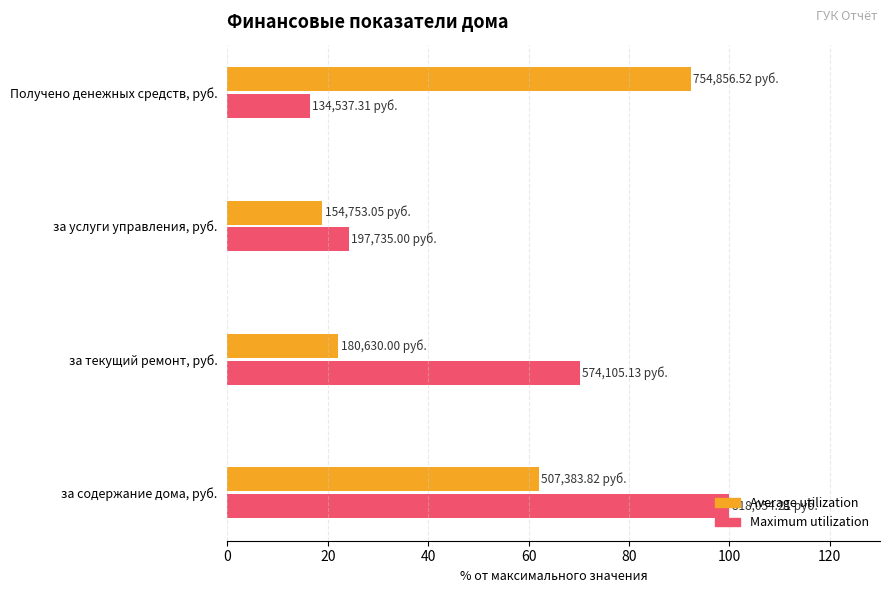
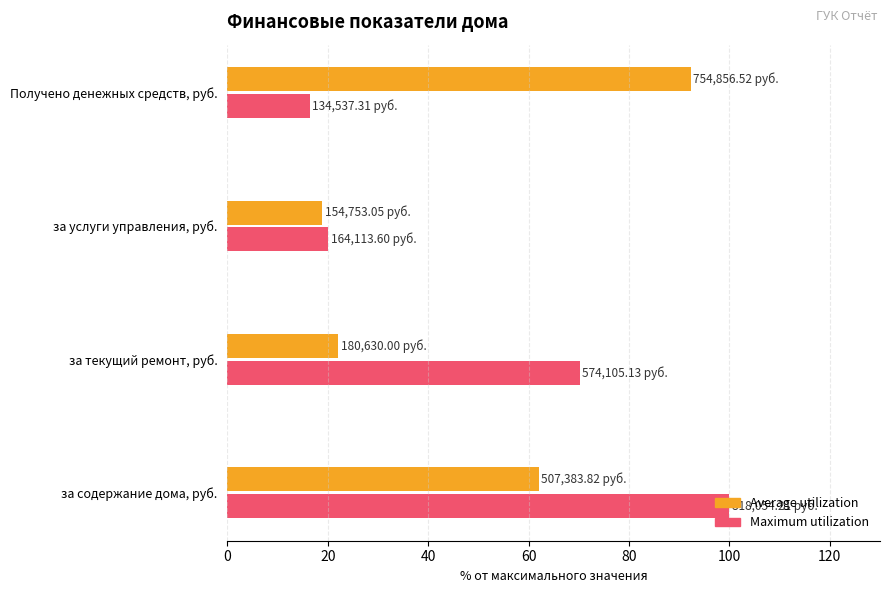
Maximum utilization, за услуги управления, руб.: 197,735.00 -> 164,113.60
